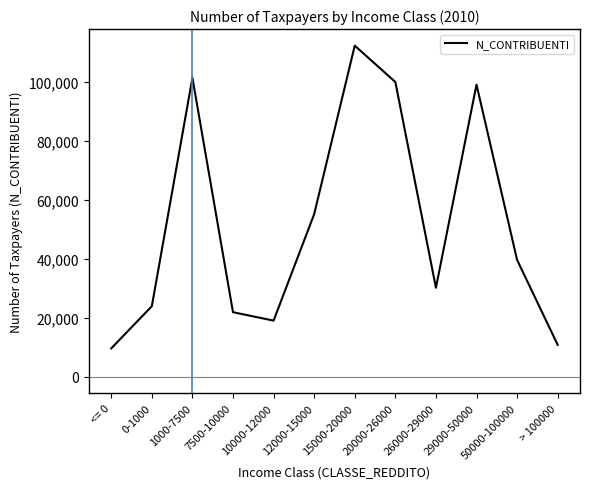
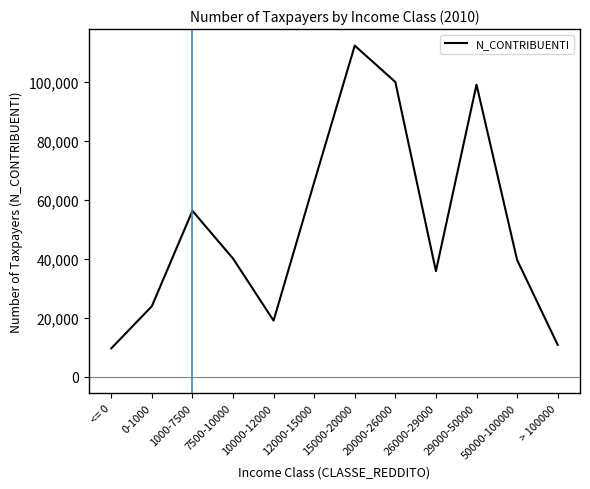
1000-7500: 101,000 -> 56,000
7500-10000: 22,000 -> 40,000
12000-15000: 55,000 -> 66,000
26000-29000: 30,000 -> 36,000
